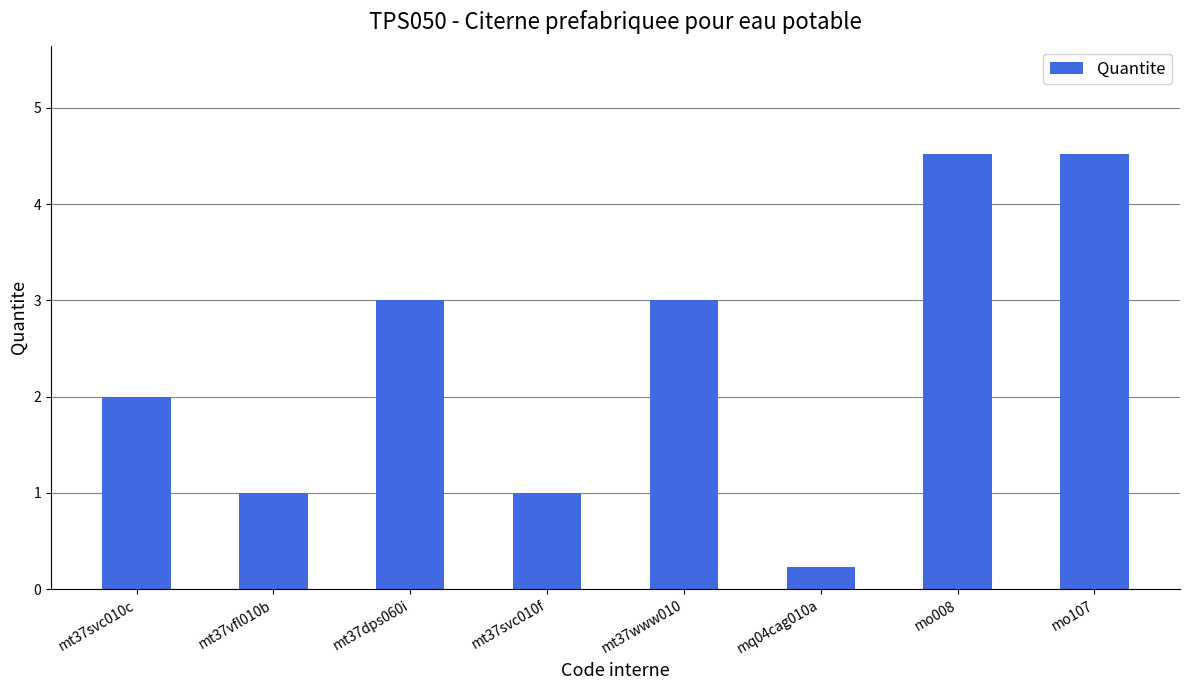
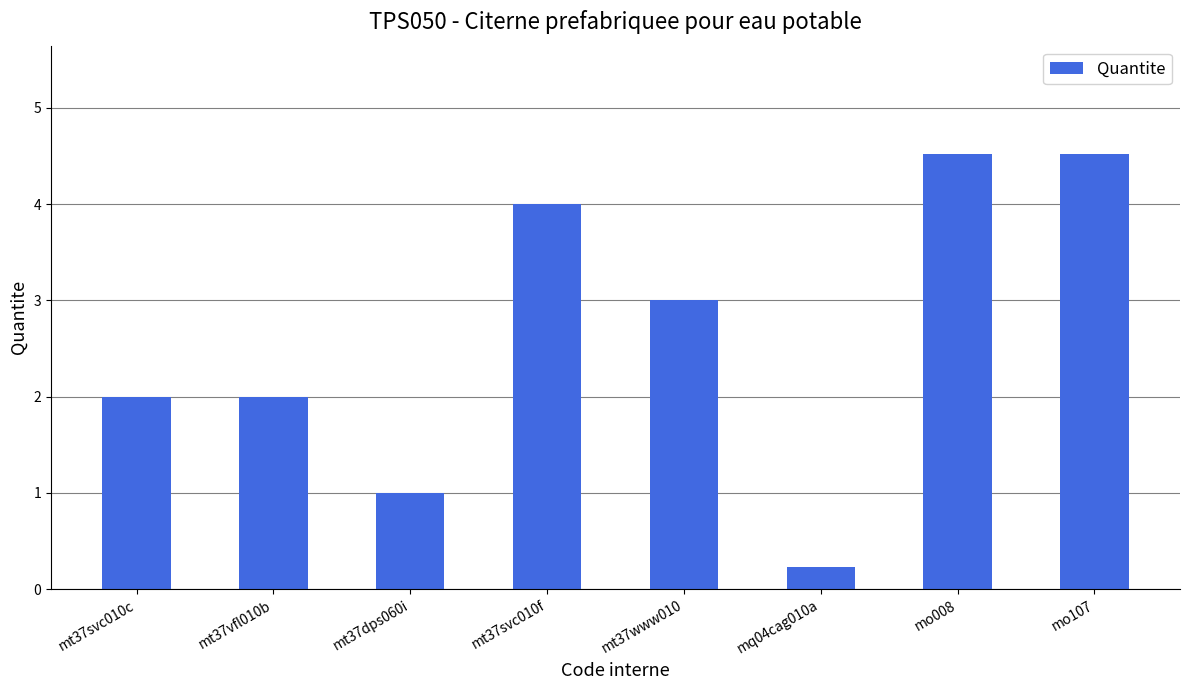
mt37vfl010b: 1 -> 2
mt37dps060i: 3 -> 1
mt37svc010f: 1 -> 4
